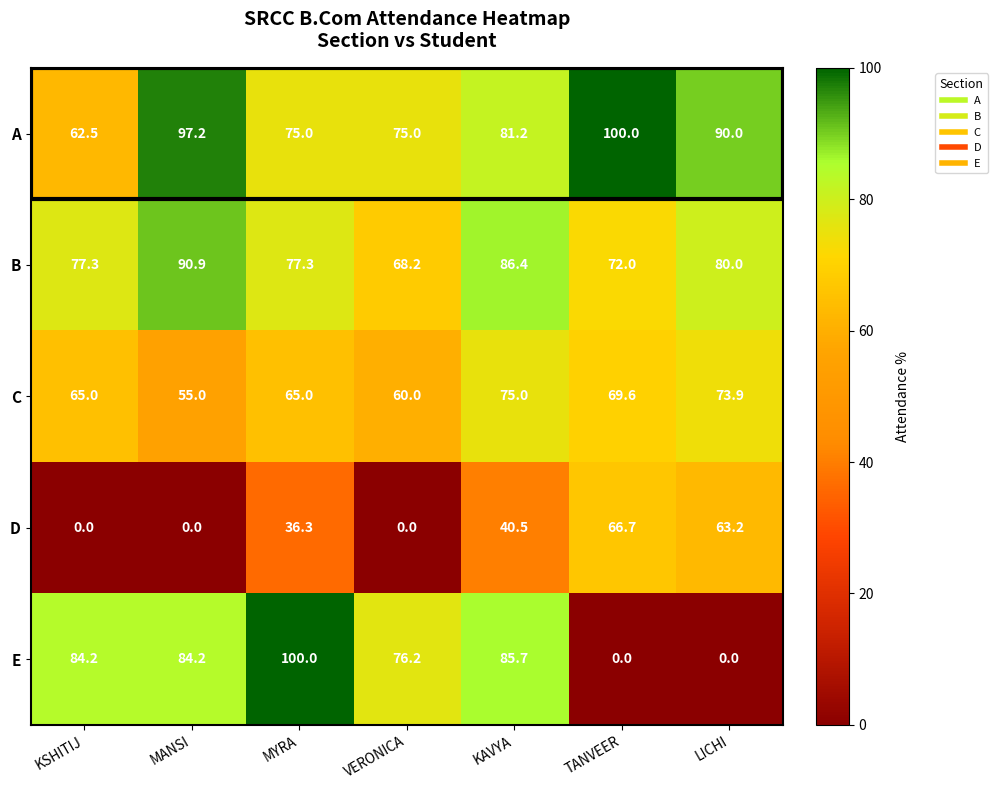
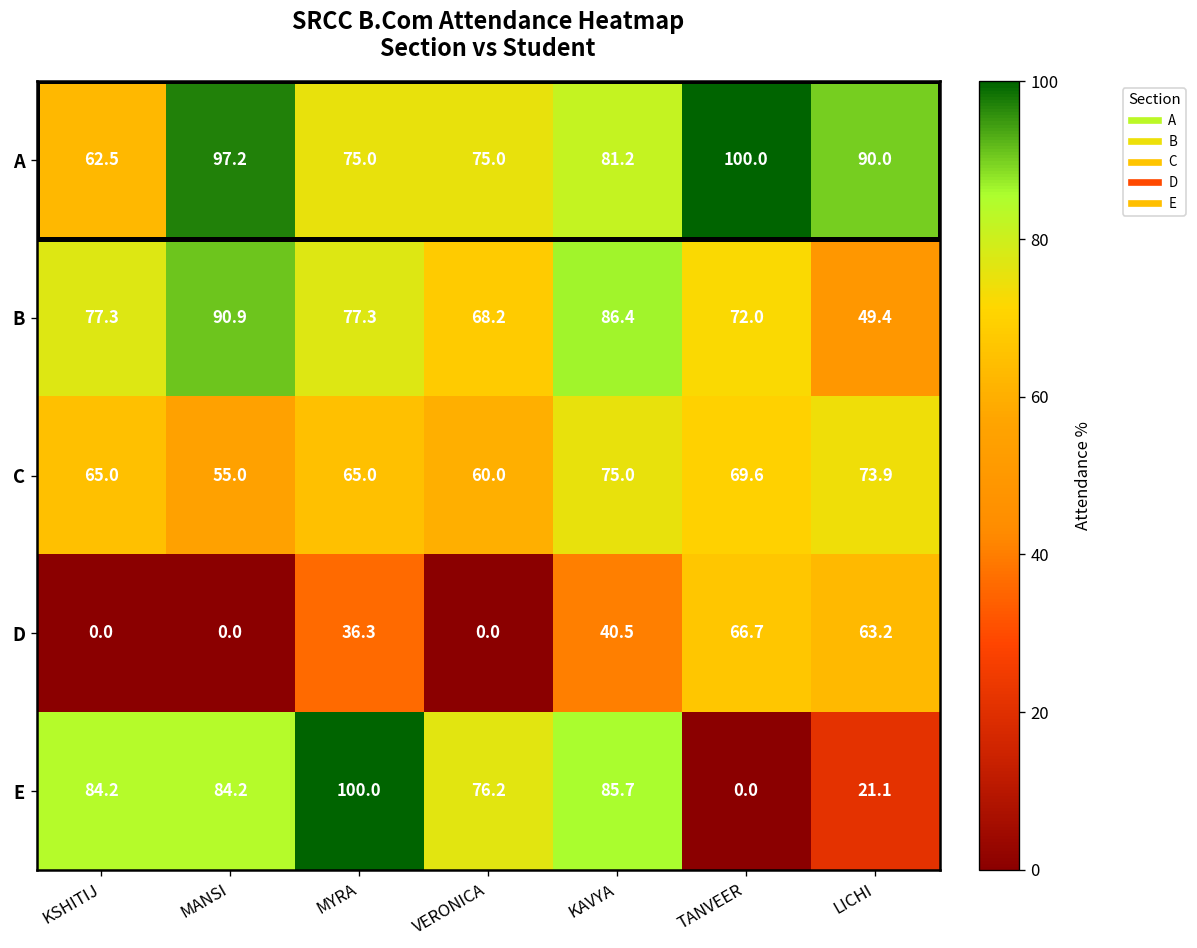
B, LICHI: 80.0 -> 49.4
E, LICHI: 0.0 -> 21.1
